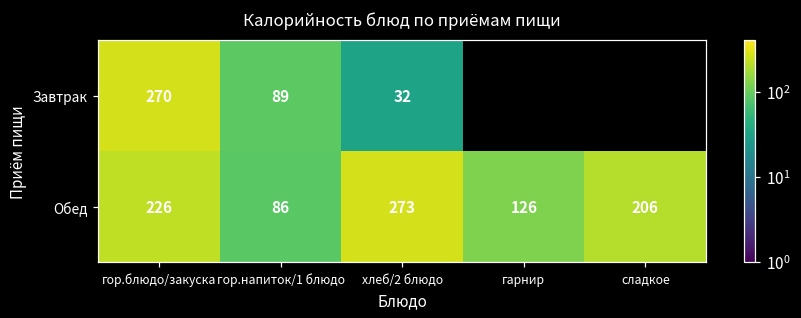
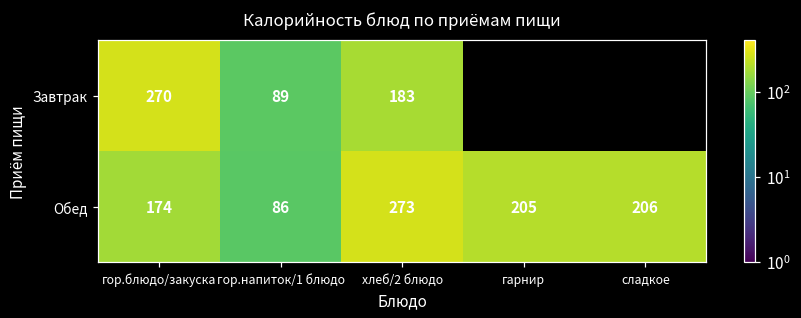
Завтрак, хлеб/2 блюдо: 32 -> 183
Обед, гор.блюдо/закуска: 226 -> 174
Обед, гарнир: 126 -> 205
